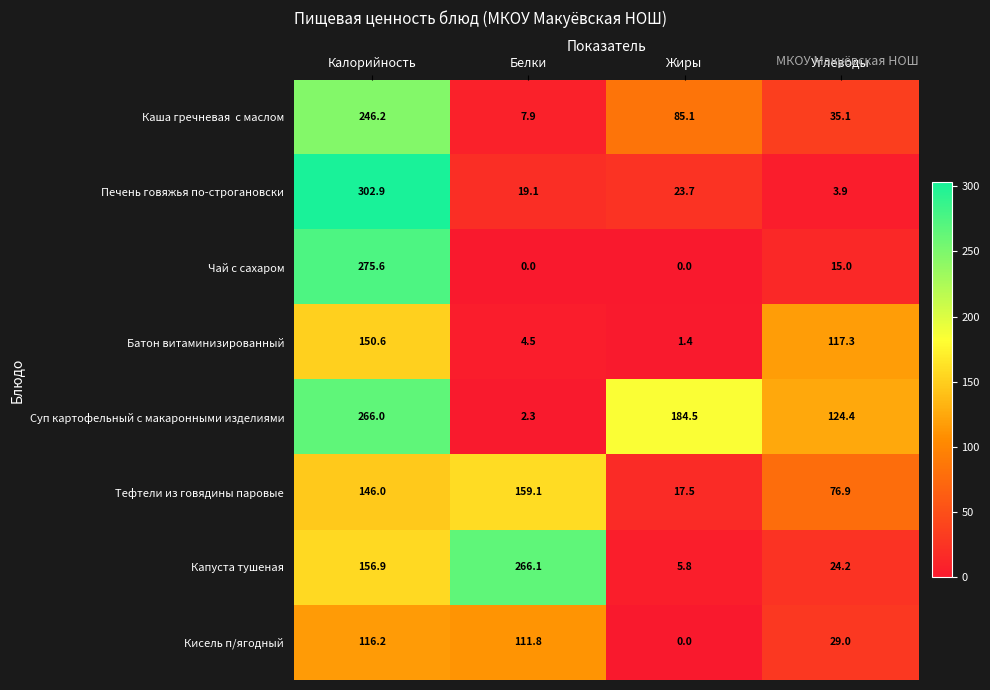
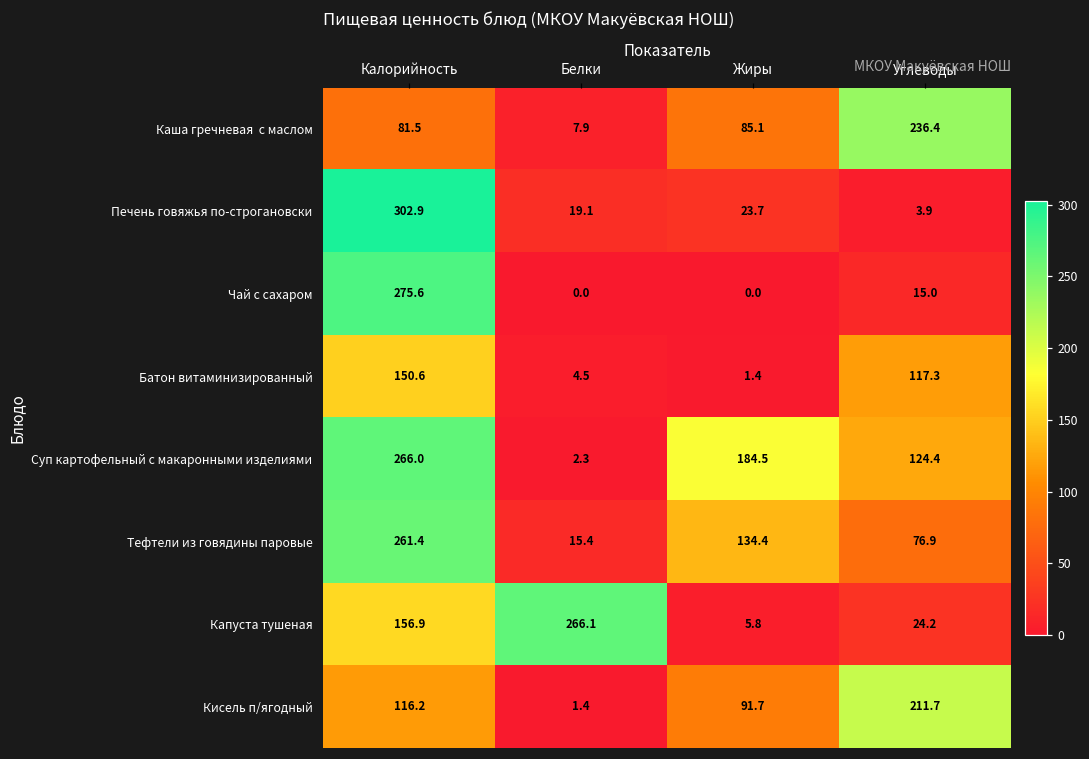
Каша гречневая с маслом, Калорийность: 246.2 -> 81.5
Каша гречневая с маслом, Углеводы: 35.1 -> 236.4
Тефтели из говядины паровые, Калорийность: 146.0 -> 261.4
Тефтели из говядины паровые, Белки: 159.1 -> 15.4
Тефтели из говядины паровые, Жиры: 17.5 -> 134.4
Кисель п/ягодный, Белки: 111.8 -> 1.4
Кисель п/ягодный, Жиры: 0.0 -> 91.7
Кисель п/ягодный, Углеводы: 29.0 -> 211.7
